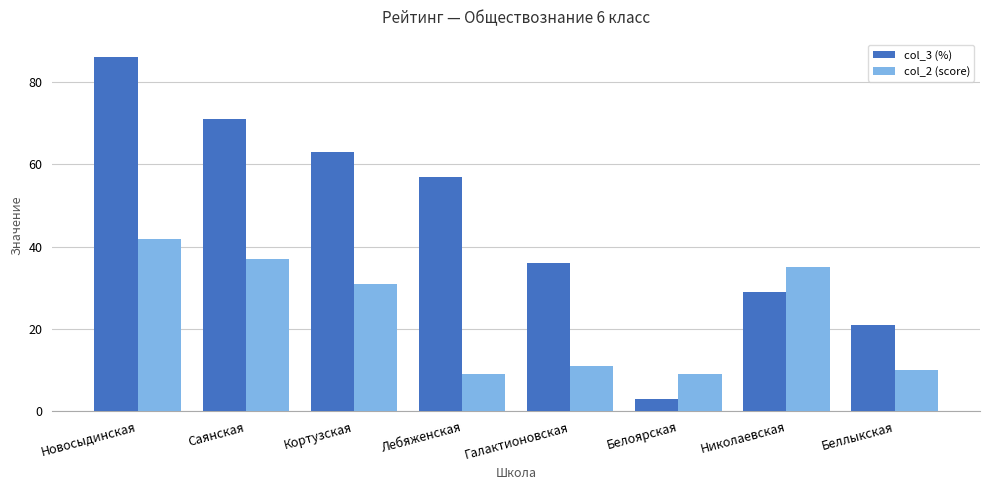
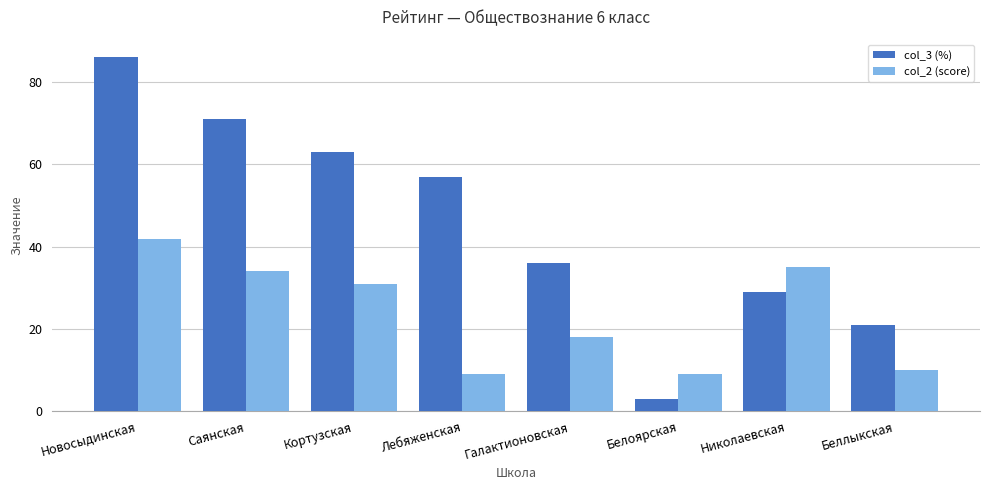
col_2 (score), Саянская: 37 -> 34
col_2 (score), Галактионовская: 11 -> 18
